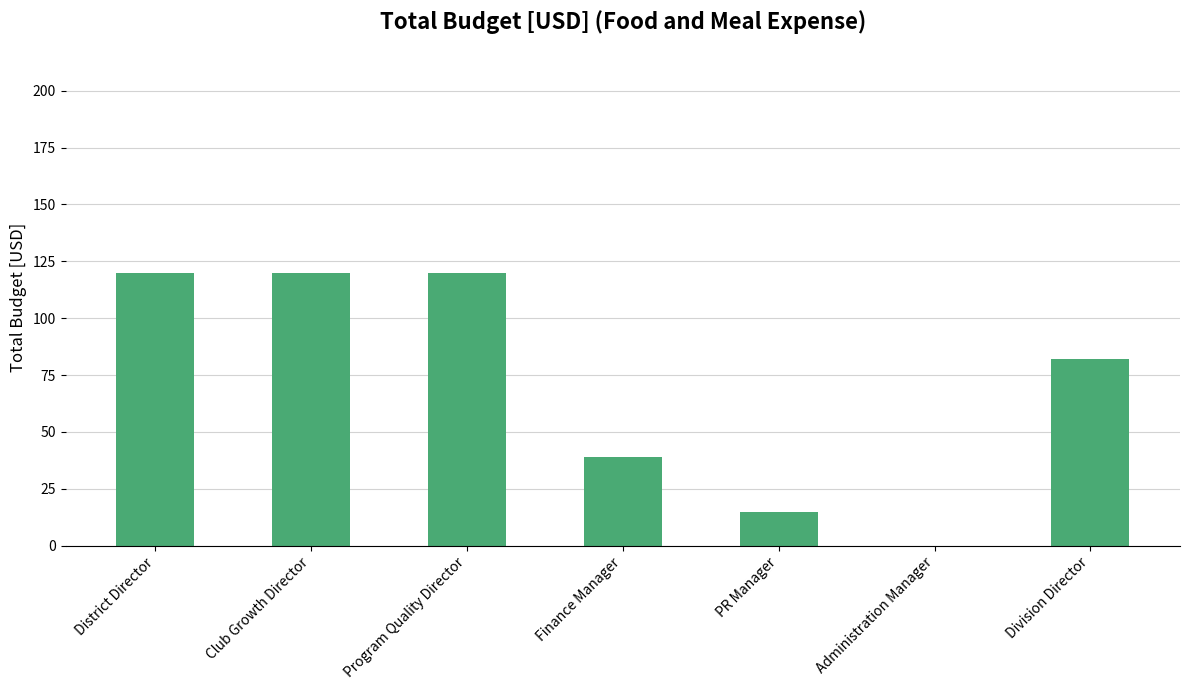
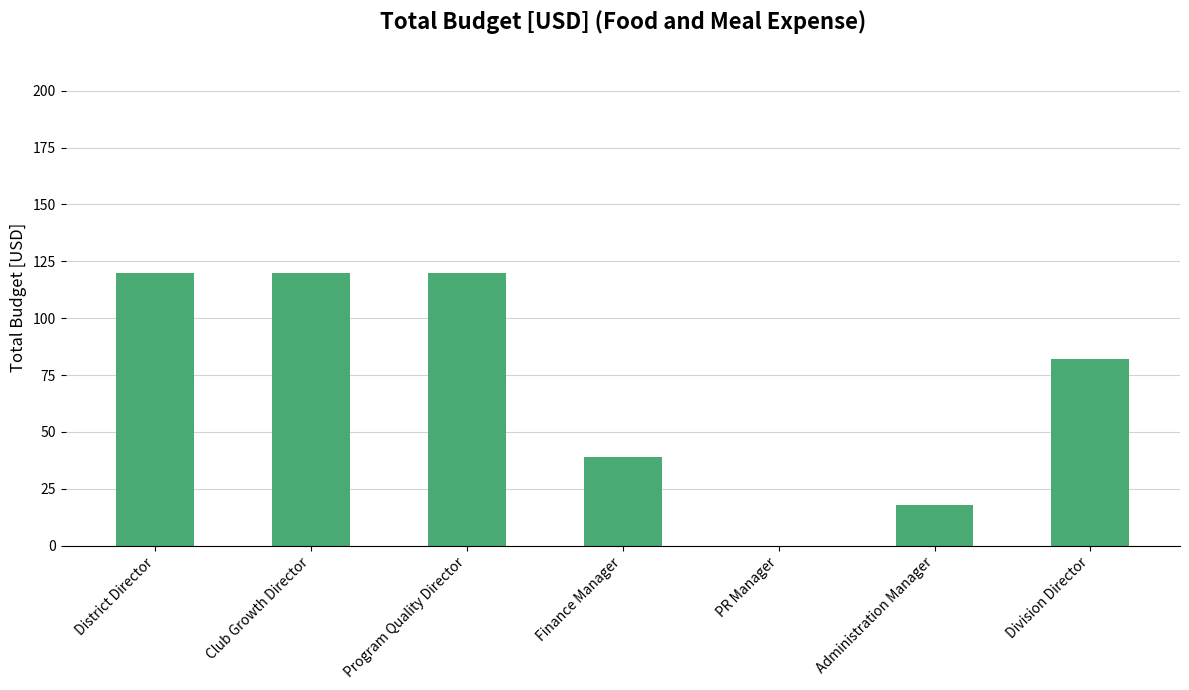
PR Manager: 15 -> 0
Administration Manager: 0 -> 18
